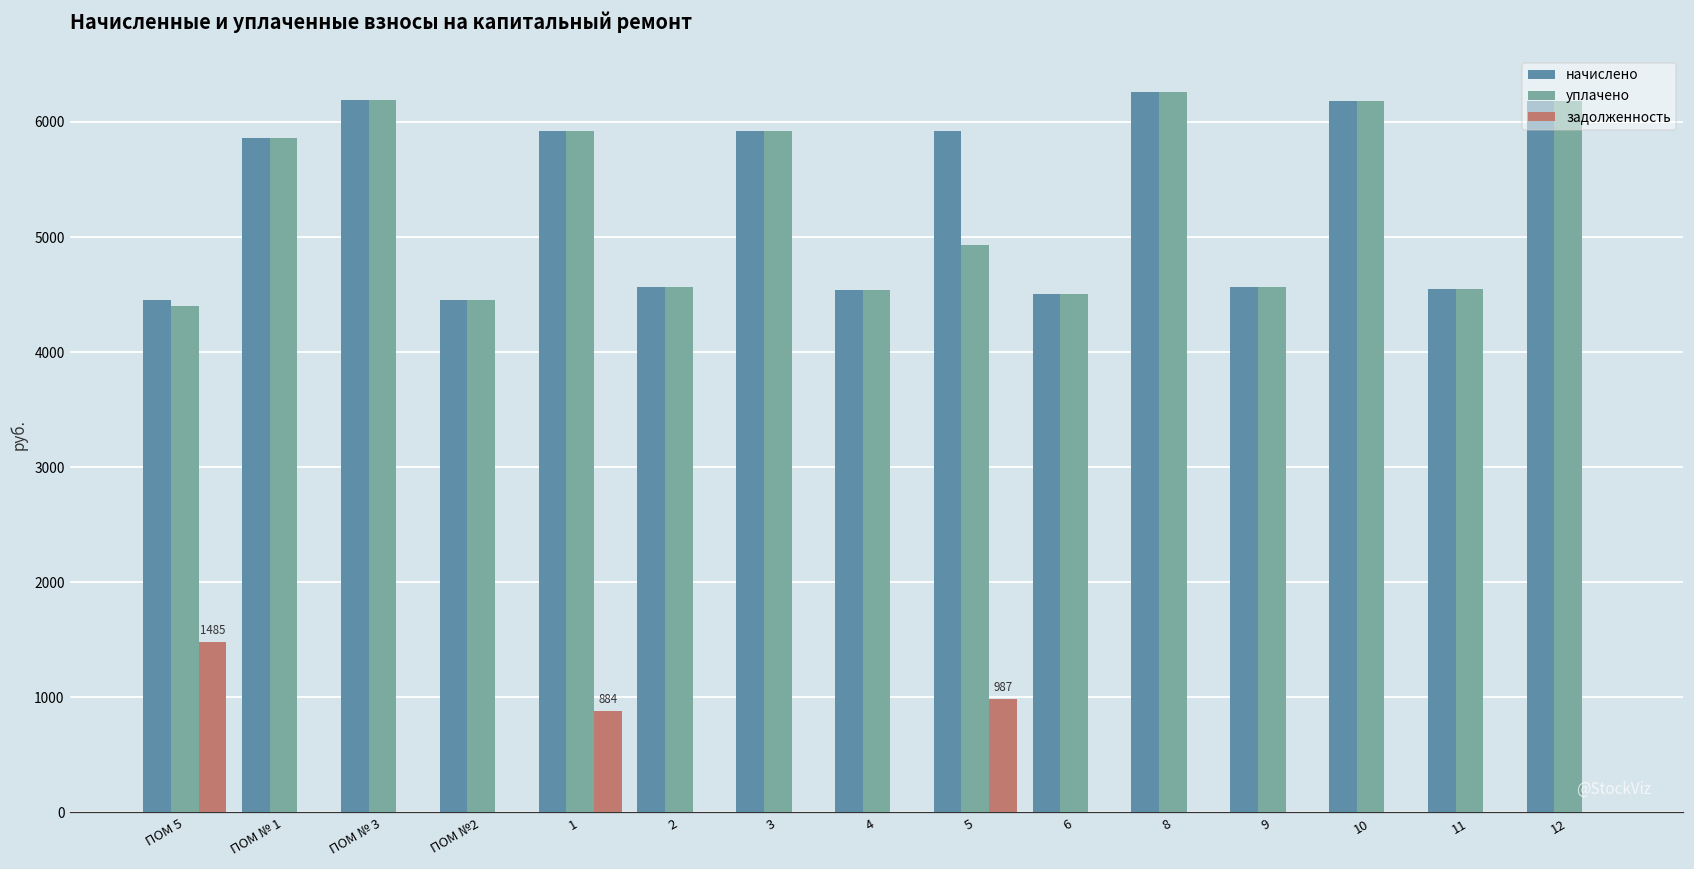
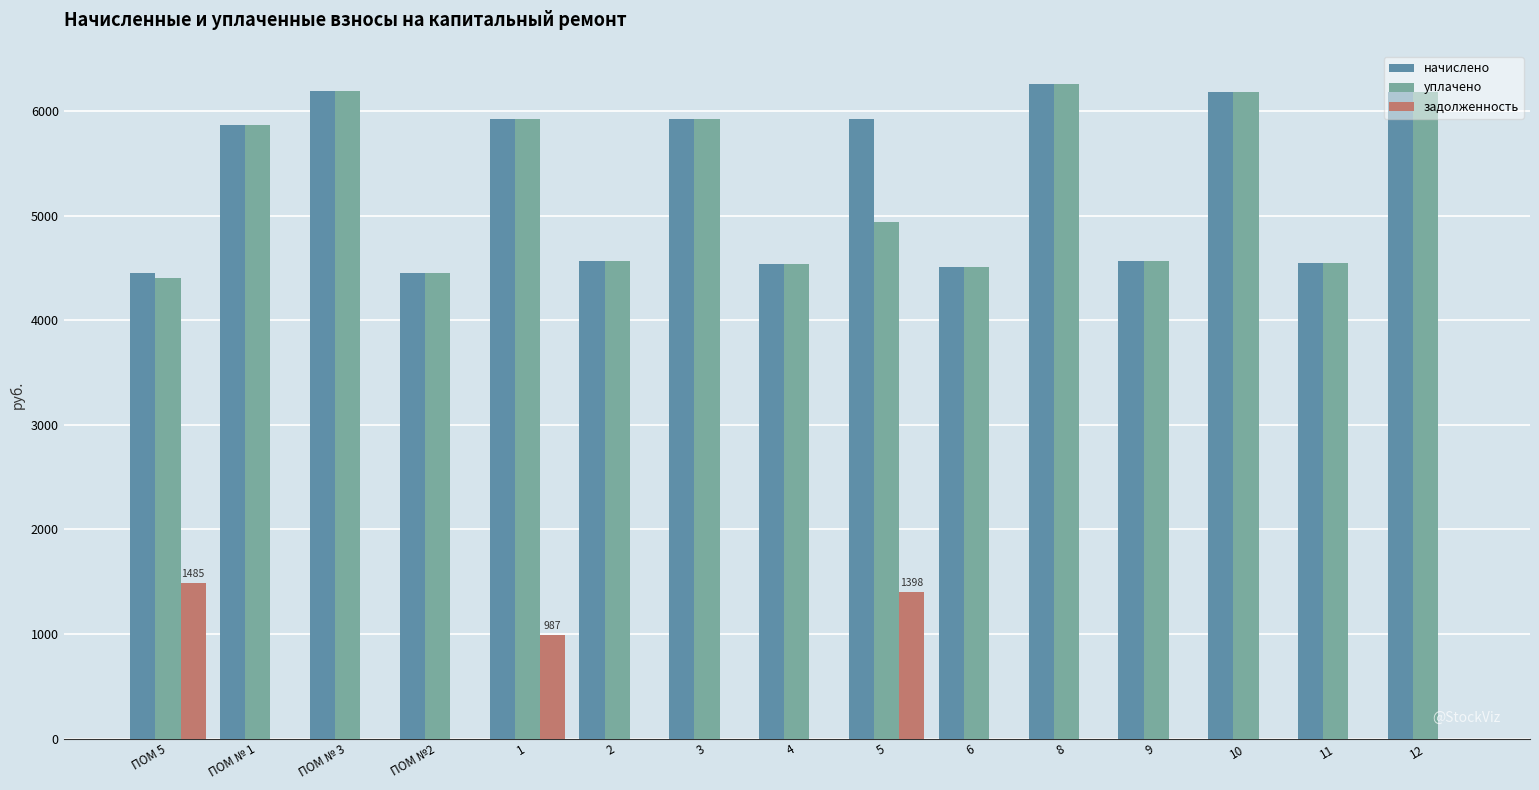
задолженность, 1: 884 -> 987
задолженность, 5: 987 -> 1398
